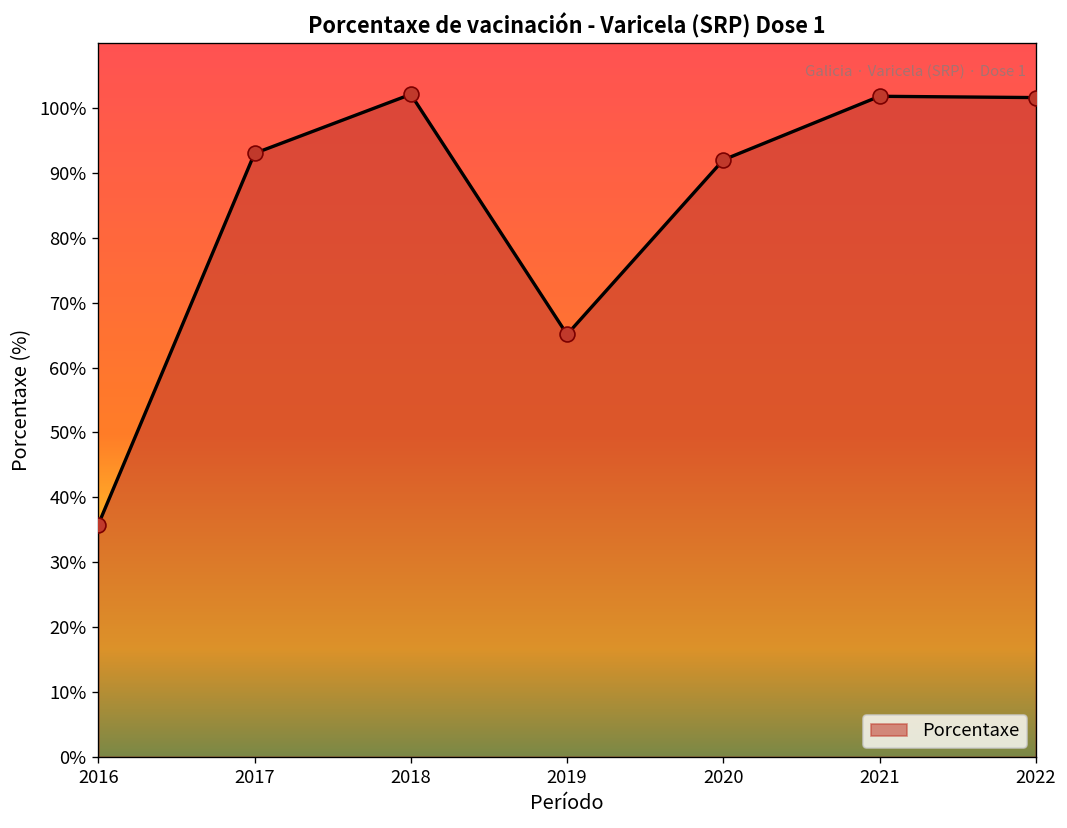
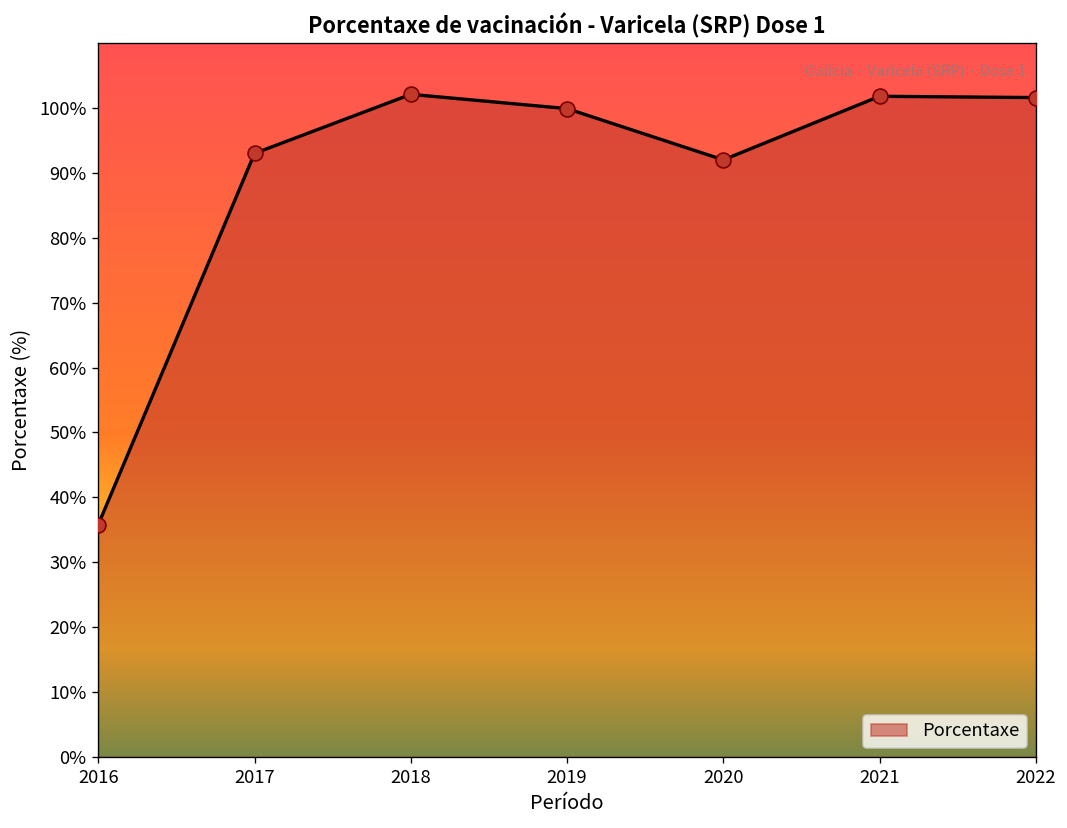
2019: 65% -> 100%
